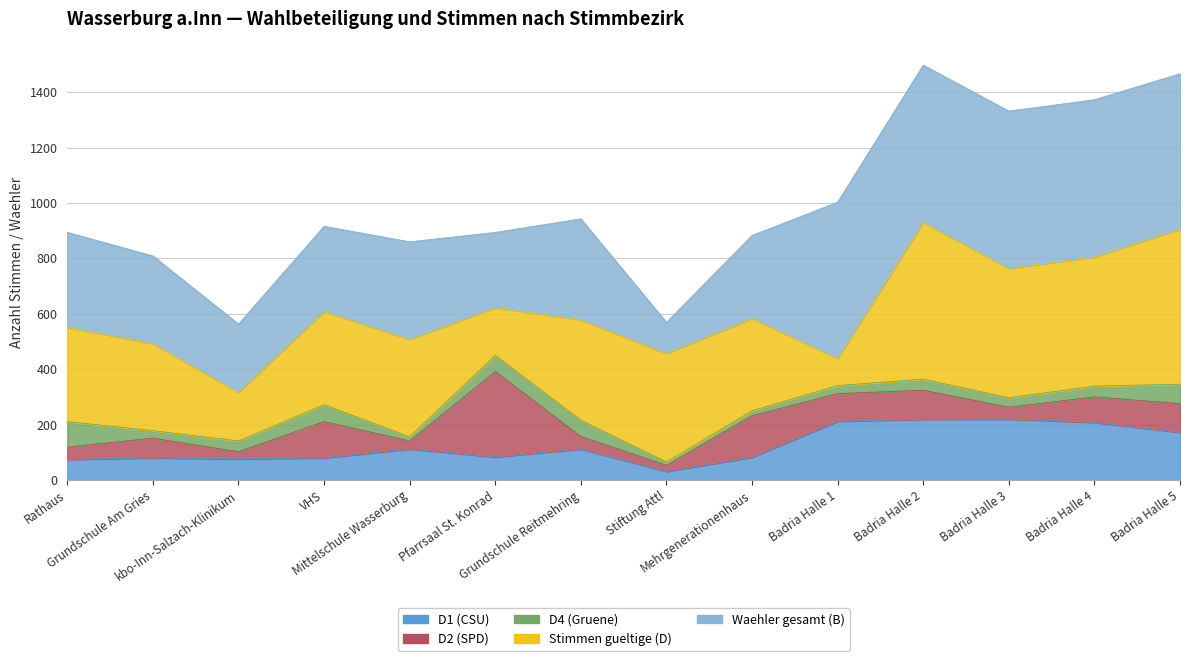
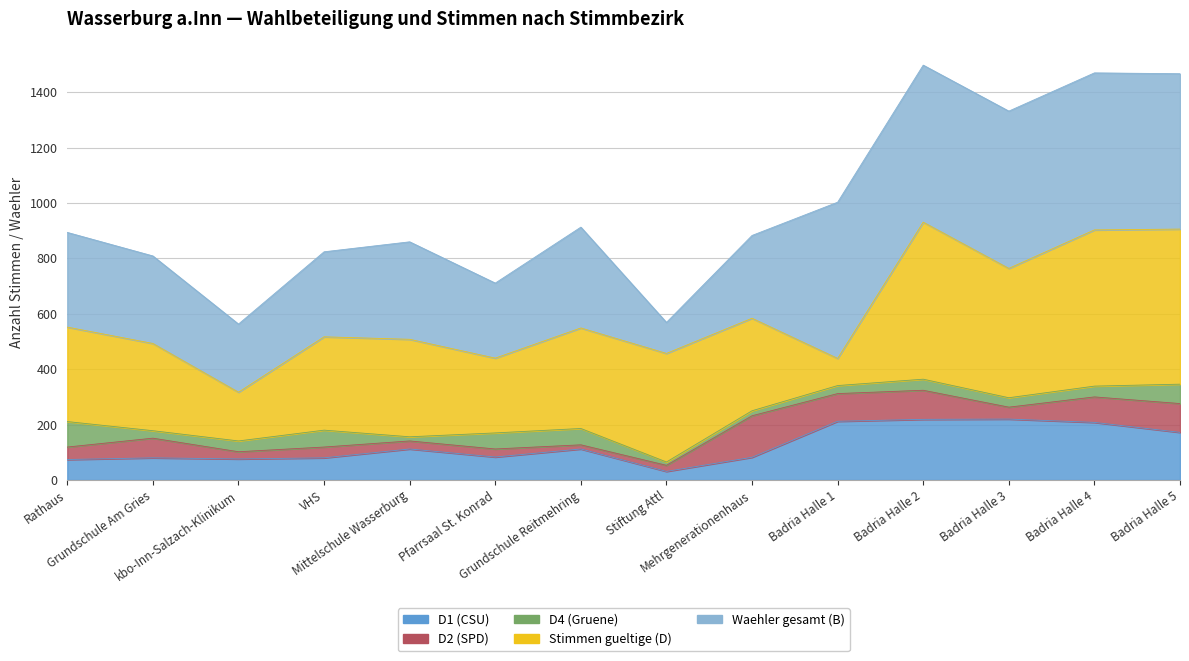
D2 (SPD), VHS: 130 -> 40
D2 (SPD), Pfarrsaal St. Konrad: 310 -> 30
Stimmen gueltige (D), Pfarrsaal St. Konrad: 170 -> 270
D2 (SPD), Grundschule Reitmehring: 50 -> 20
Stimmen gueltige (D), Badria Halle 4: 470 -> 560
